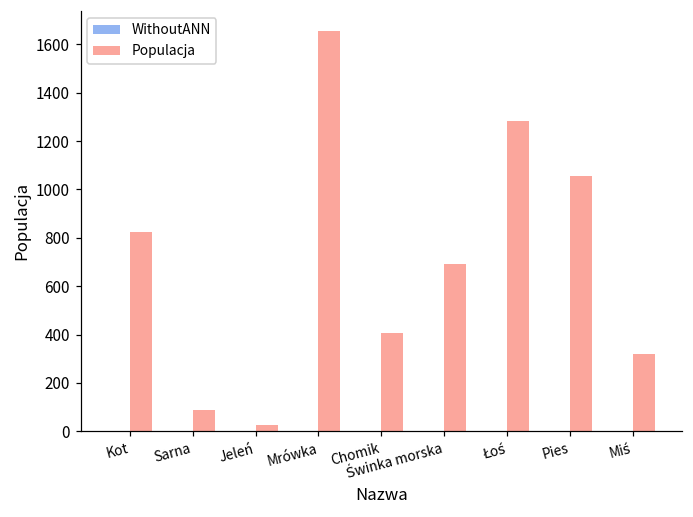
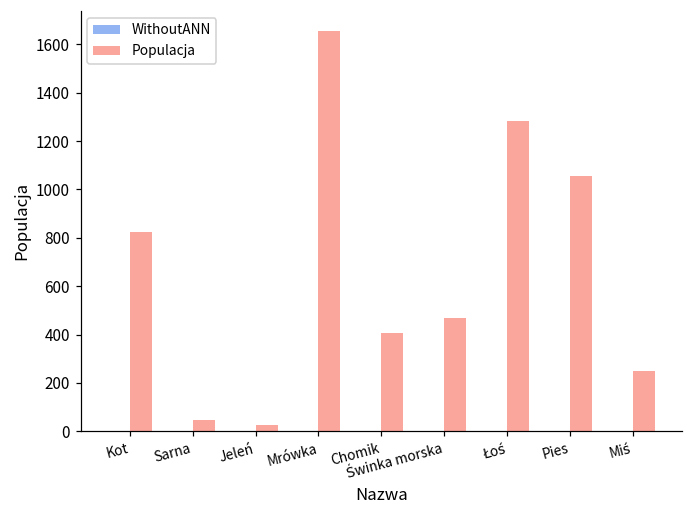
Populacja, Sarna: 90 -> 50
Populacja, Świnka morska: 690 -> 470
Populacja, Miś: 320 -> 250
